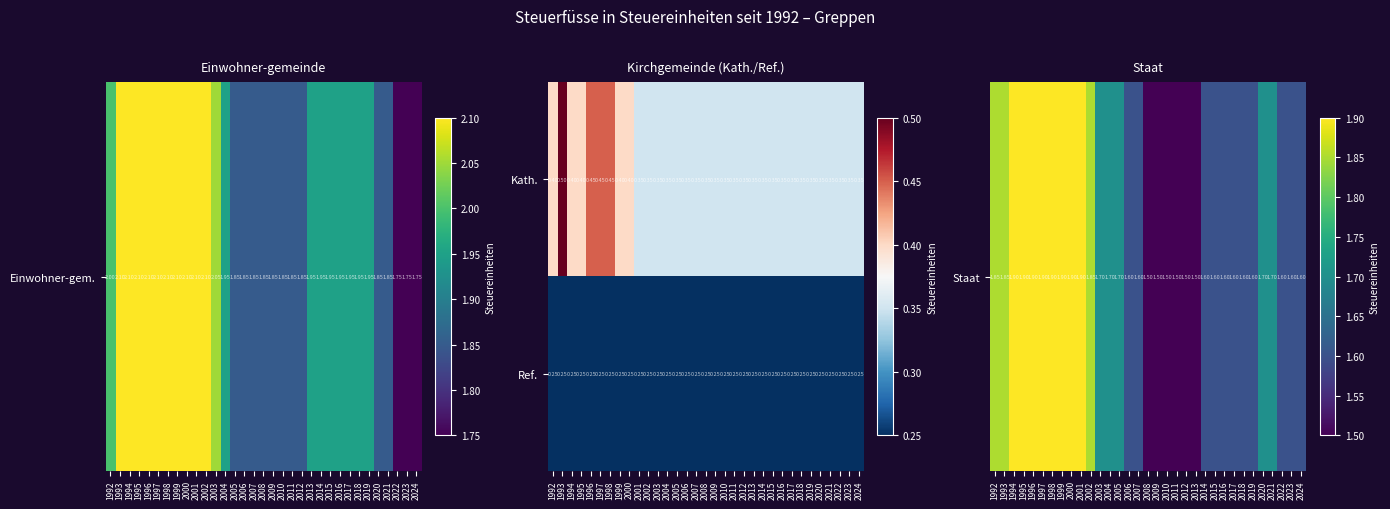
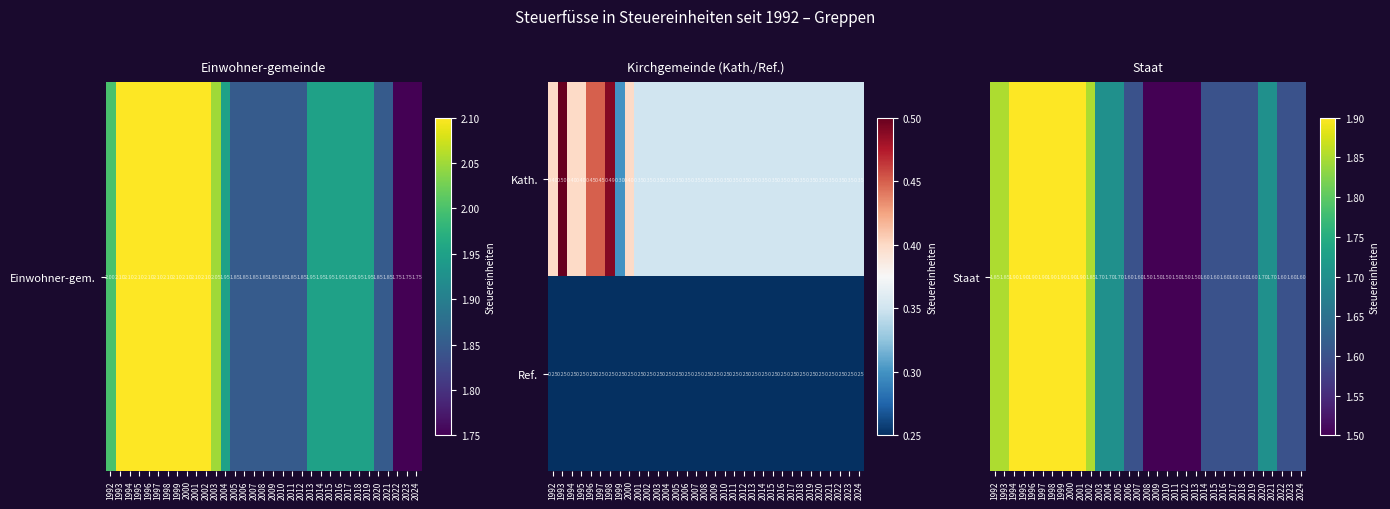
Kath., 1998: 0.45 -> 0.49
Kath., 1999: 0.40 -> 0.30
